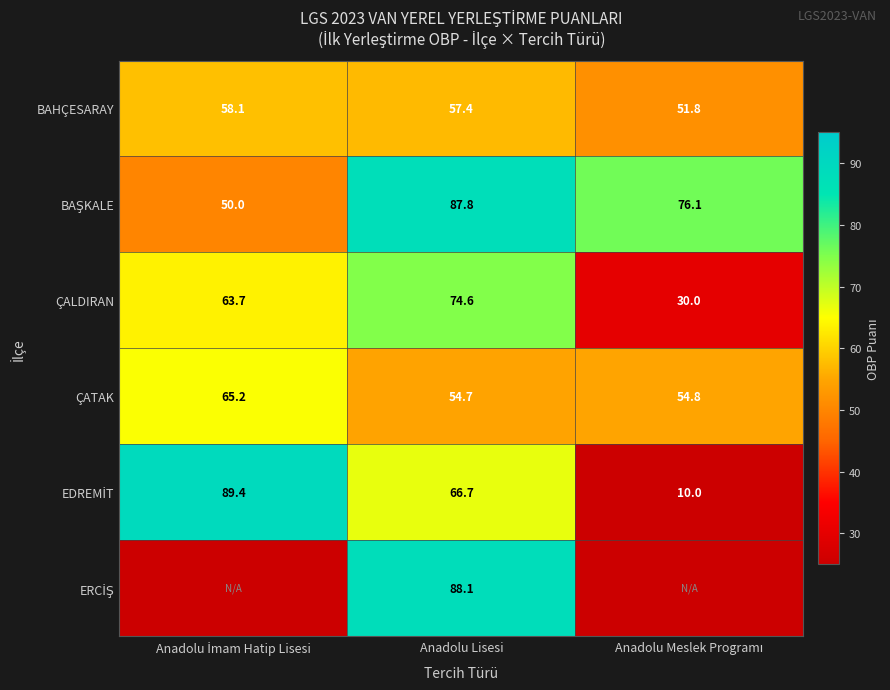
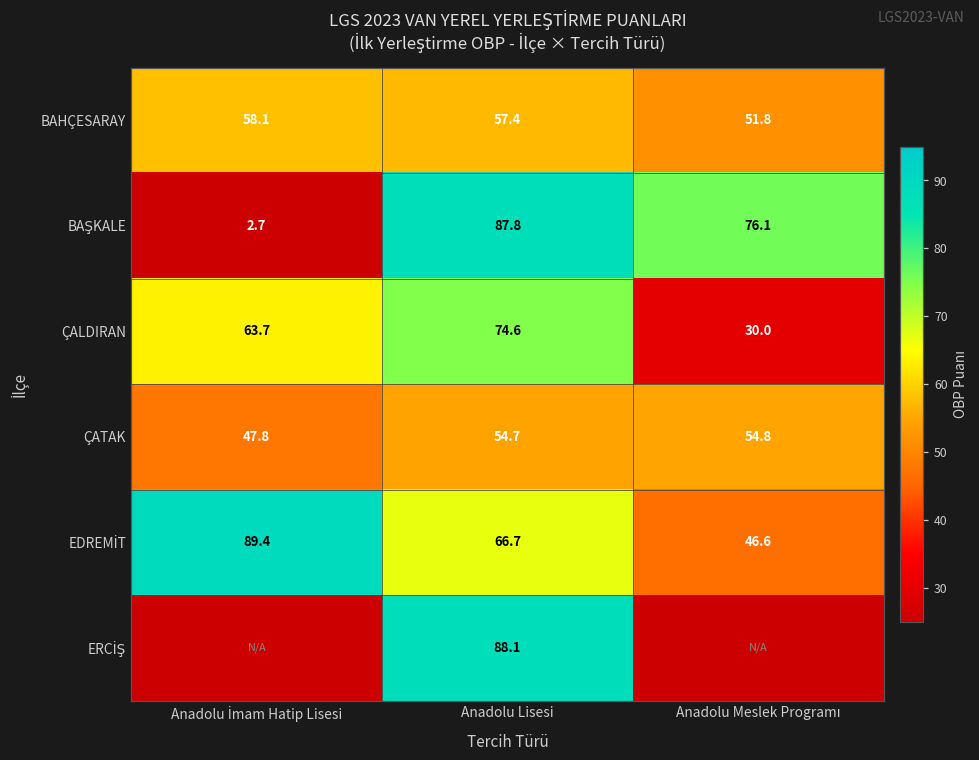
BAŞKALE, Anadolu İmam Hatip Lisesi: 50.0 -> 2.7
ÇATAK, Anadolu İmam Hatip Lisesi: 65.2 -> 47.8
EDREMİT, Anadolu Meslek Programı: 10.0 -> 46.6
